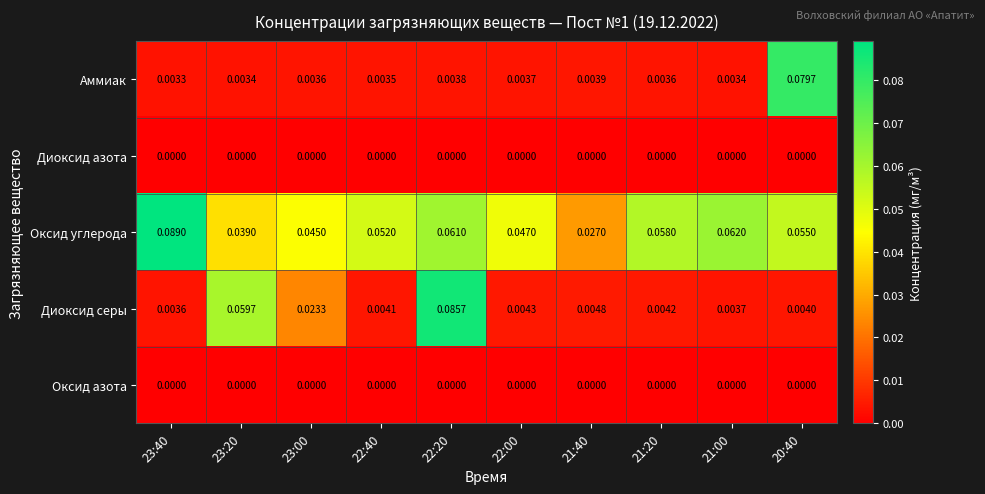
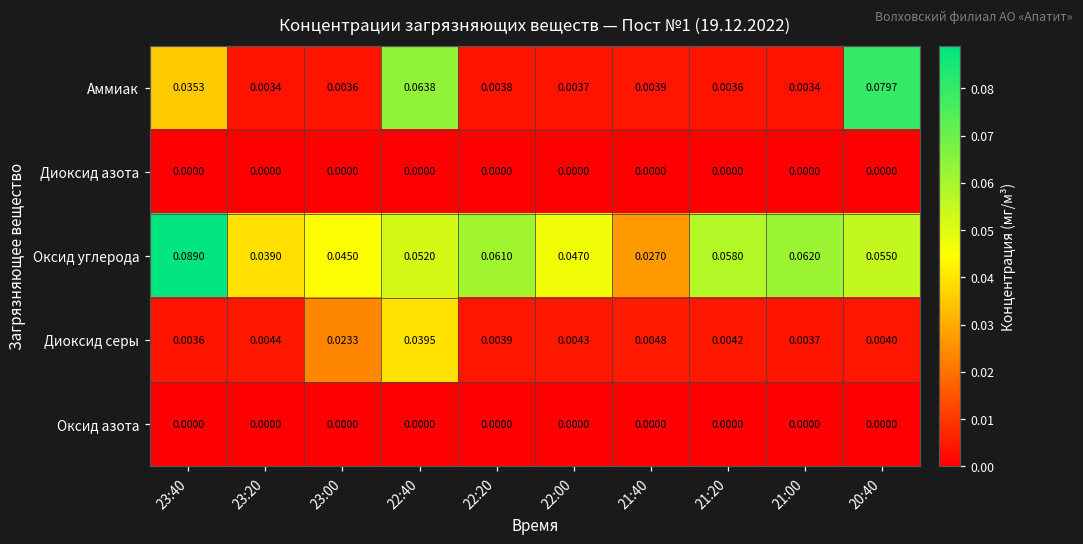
Аммиак, 23:40: 0.0033 -> 0.0353
Аммиак, 22:40: 0.0035 -> 0.0638
Диоксид серы, 23:20: 0.0597 -> 0.0044
Диоксид серы, 22:40: 0.0041 -> 0.0395
Диоксид серы, 22:20: 0.0857 -> 0.0039
